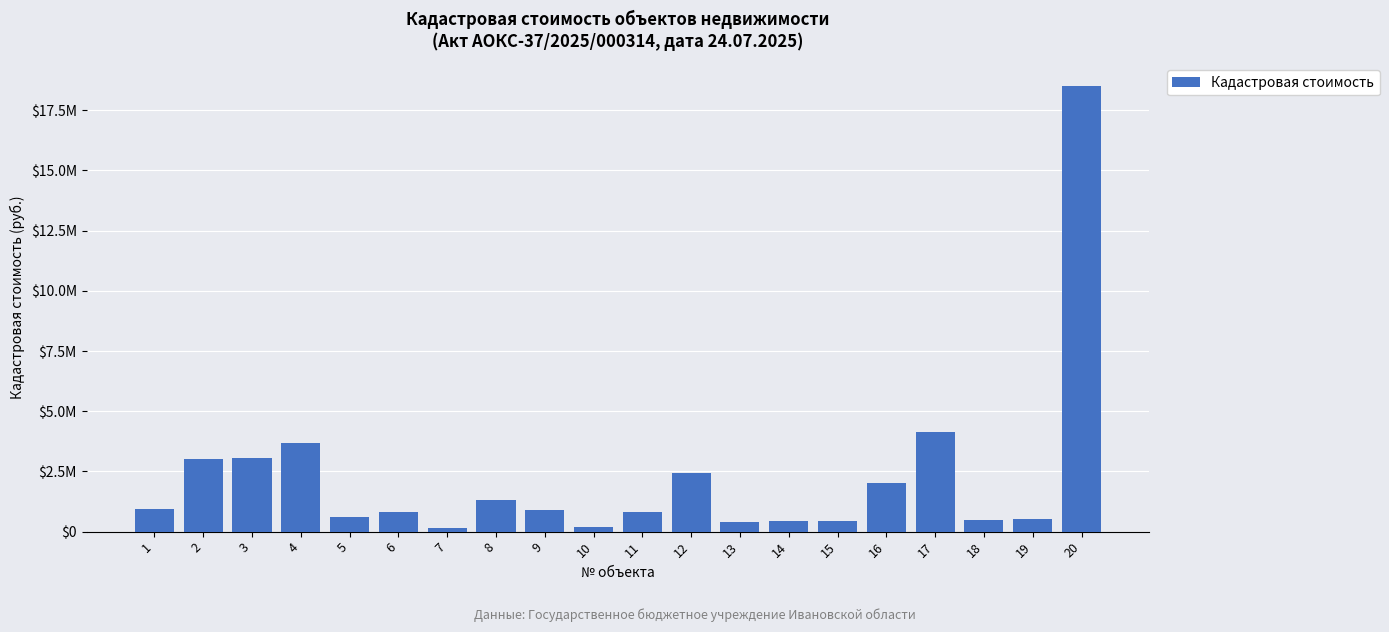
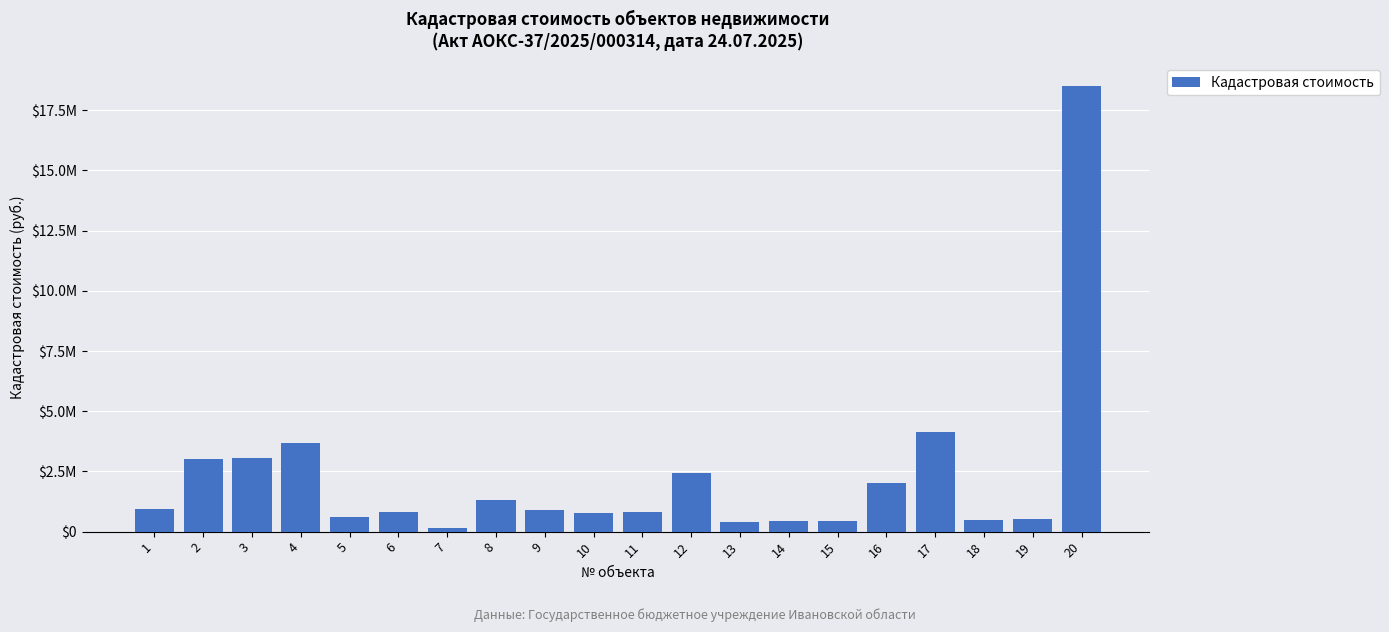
10: $200000 -> $800000
